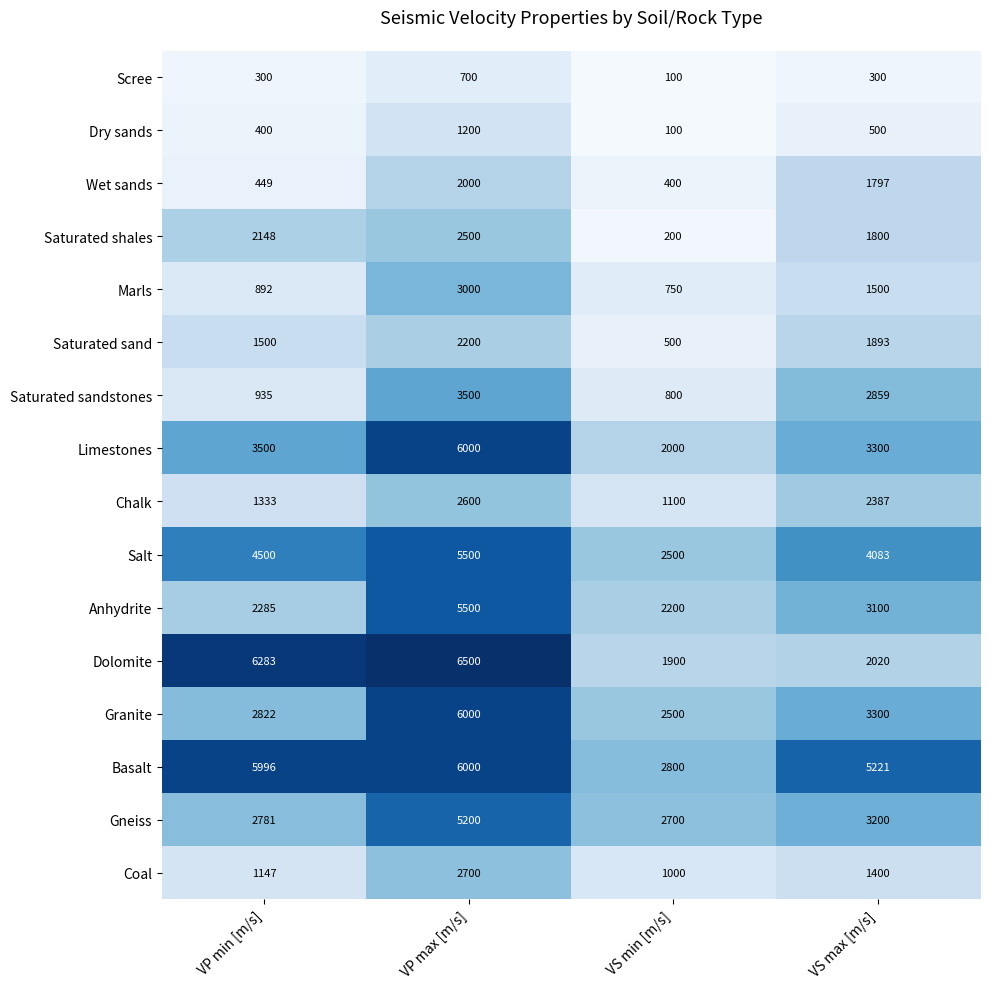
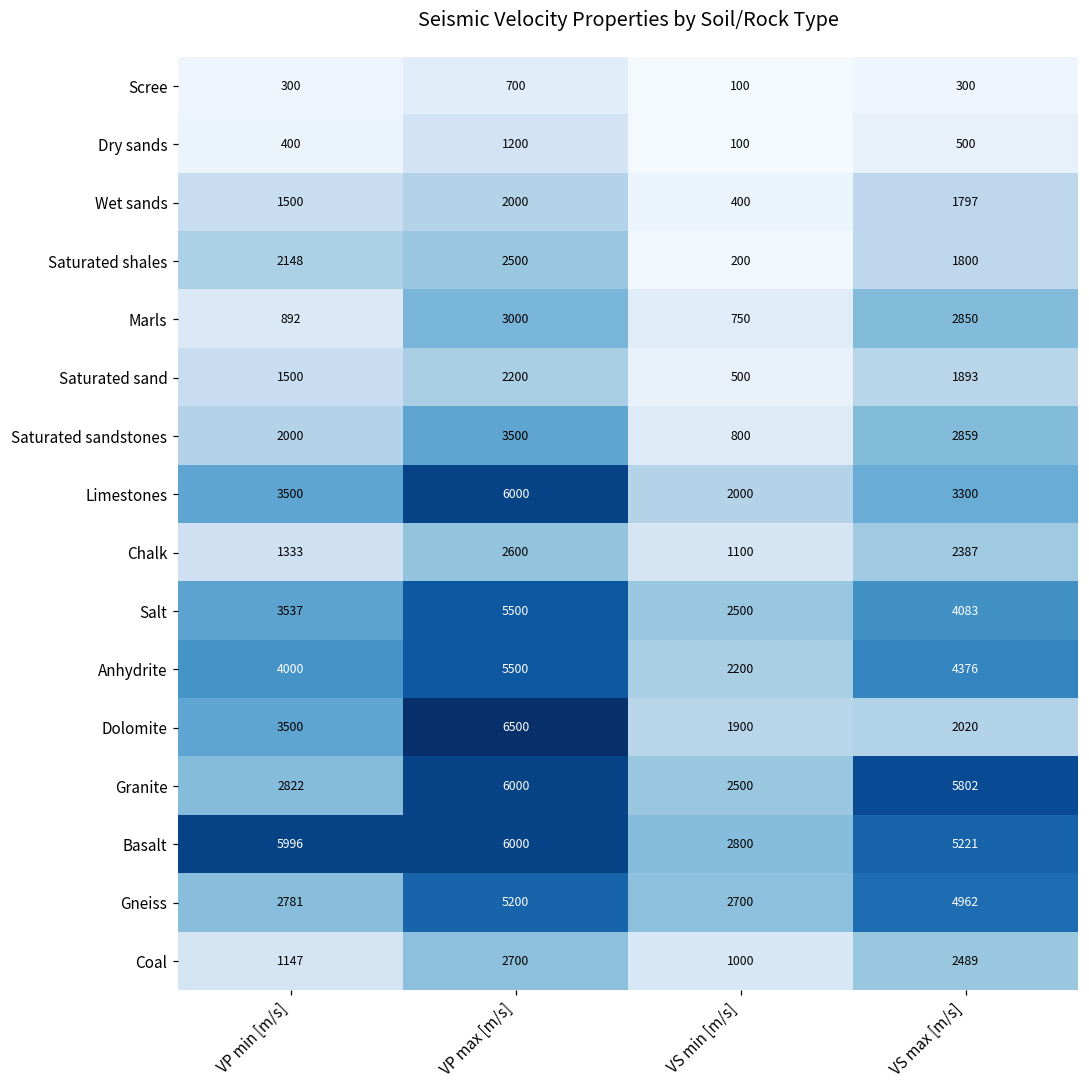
Wet sands, VP min [m/s]: 449 -> 1500
Marls, VS max [m/s]: 1500 -> 2850
Saturated sandstones, VP min [m/s]: 935 -> 2000
Salt, VP min [m/s]: 4500 -> 3537
Anhydrite, VP min [m/s]: 2285 -> 4000
Anhydrite, VS max [m/s]: 3100 -> 4376
Dolomite, VP min [m/s]: 6283 -> 3500
Granite, VS max [m/s]: 3300 -> 5802
Gneiss, VS max [m/s]: 3200 -> 4962
Coal, VS max [m/s]: 1400 -> 2489
